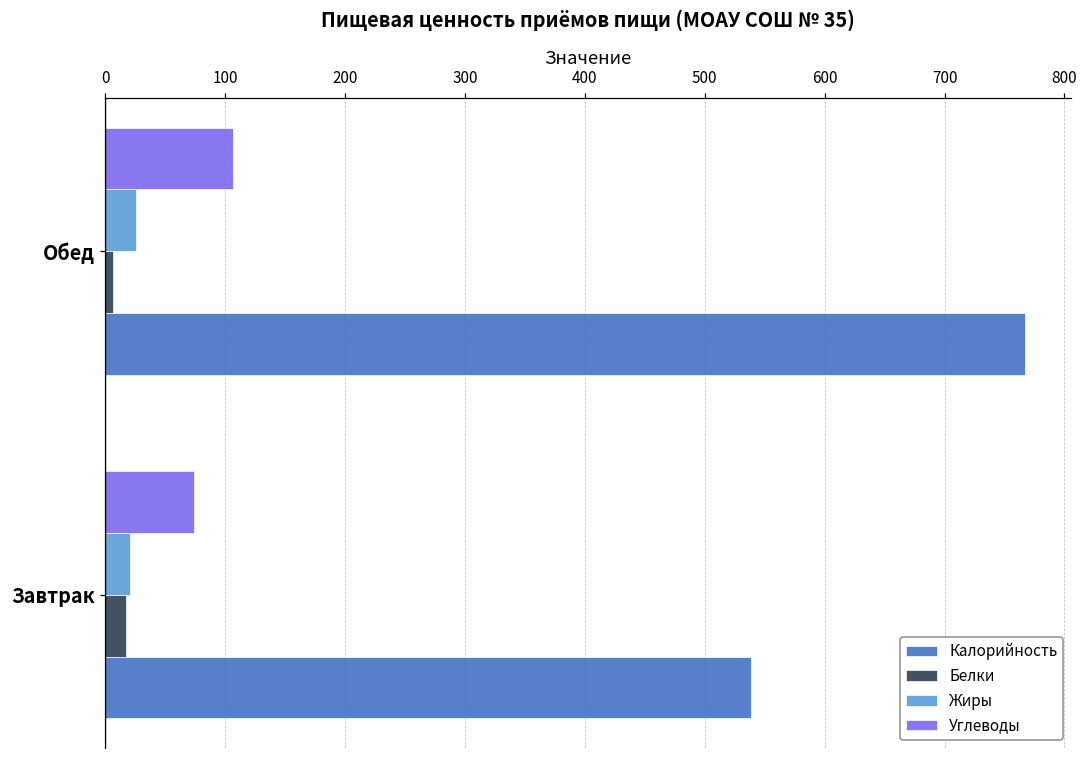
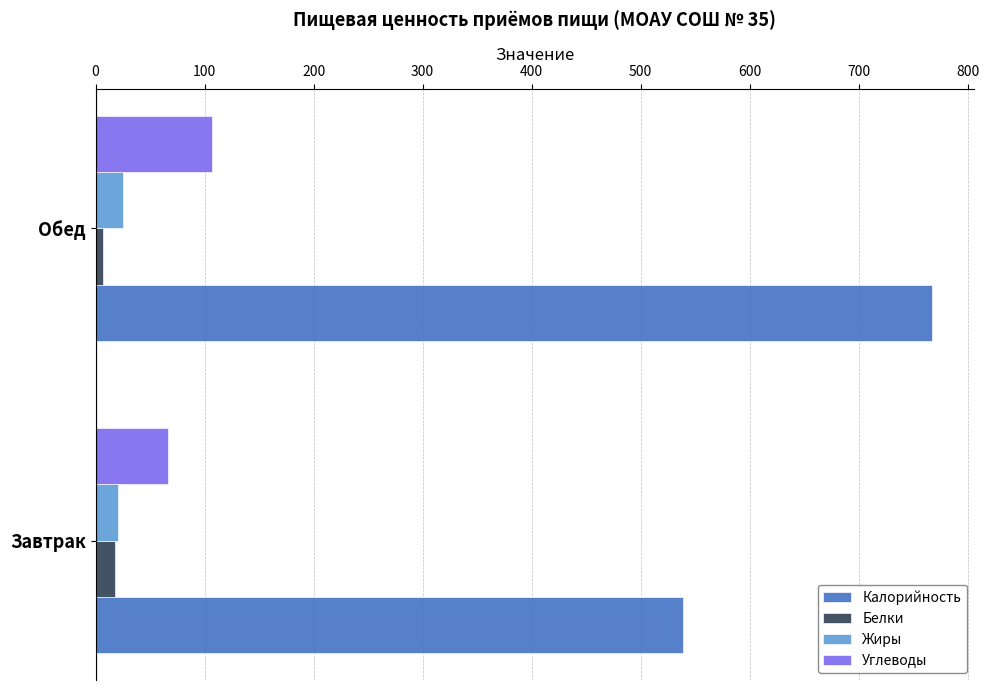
Углеводы, Завтрак: 74 -> 66
